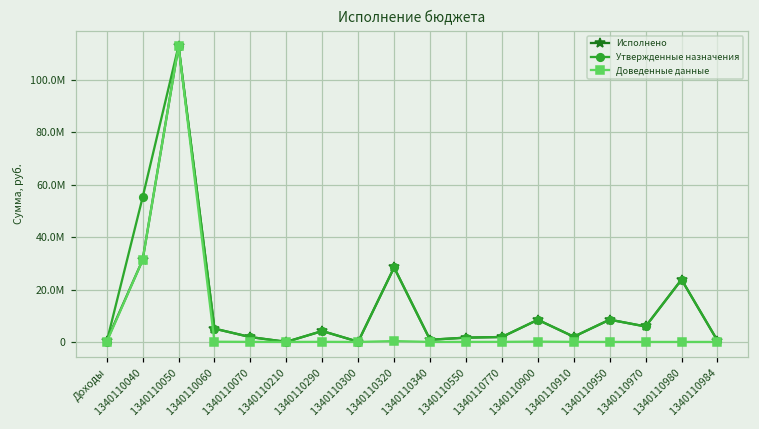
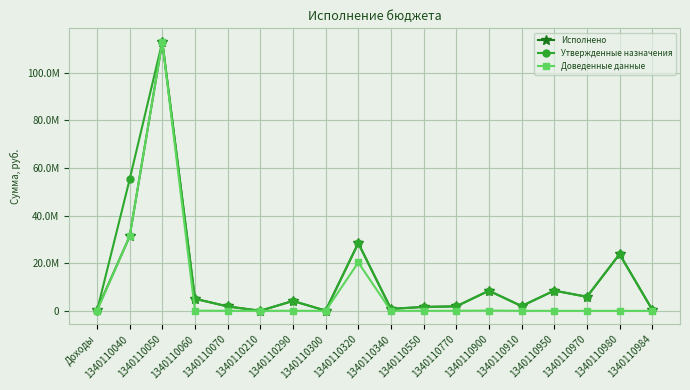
Доведенные данные, 1340110320: 0 -> 20000000
